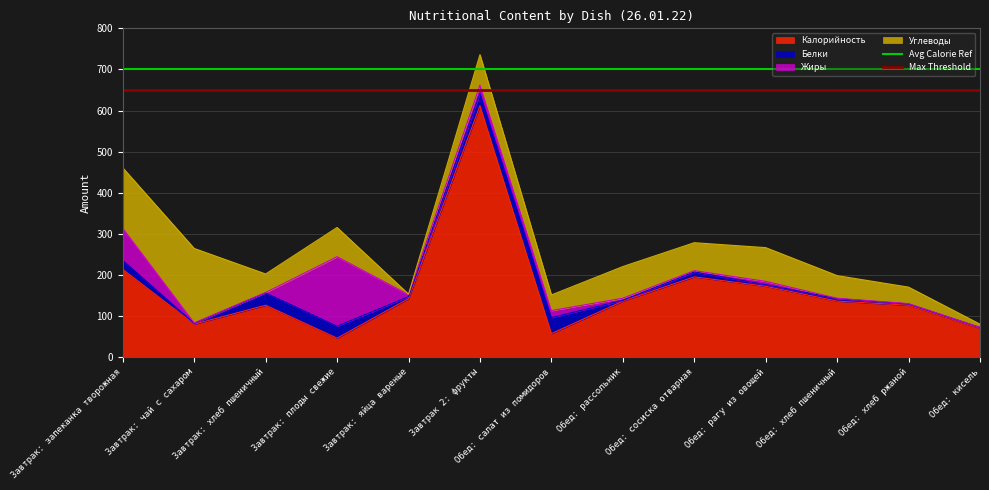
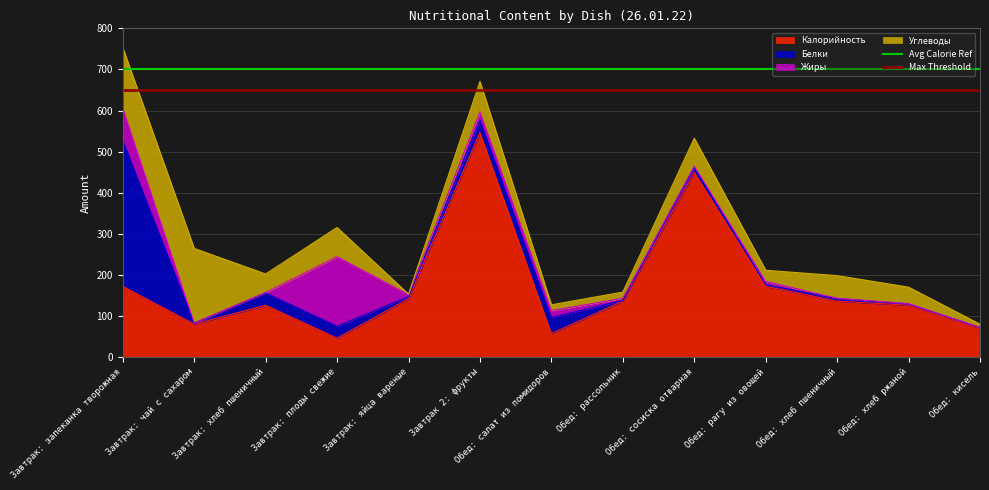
Калорийность, Завтрак: запеканка творожная: 210 -> 170
Белки, Завтрак: запеканка творожная: 20 -> 360
Калорийность, Завтрак 2: фрукты: 610 -> 550
Углеводы, Обед: салат из помидоров: 40 -> 10
Углеводы, Обед: рассольник: 80 -> 20
Калорийность, Обед: сосиска отварная: 200 -> 450
Углеводы, Обед: рагу из овощей: 80 -> 30
